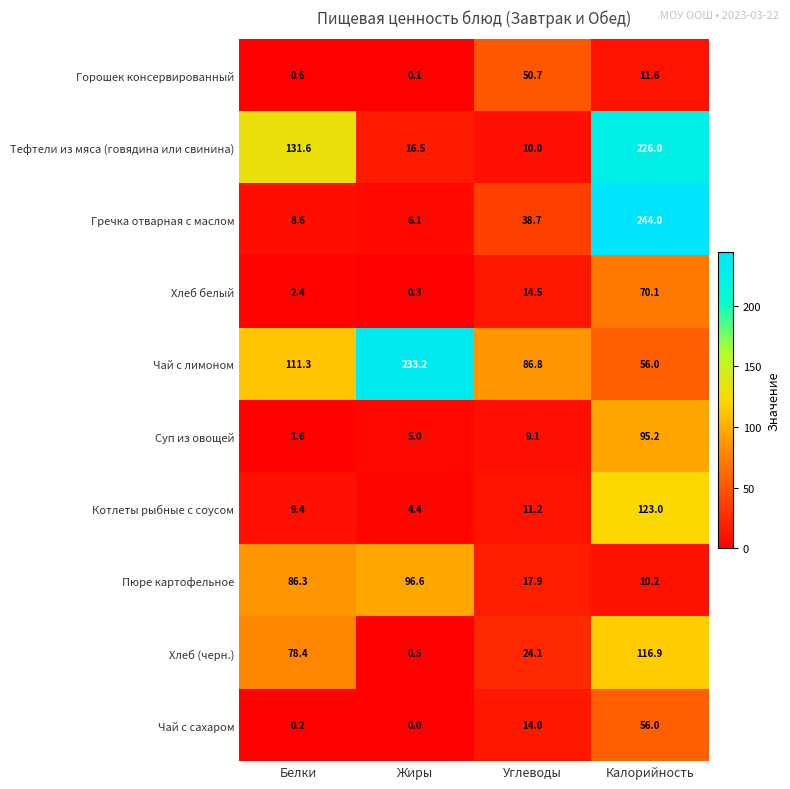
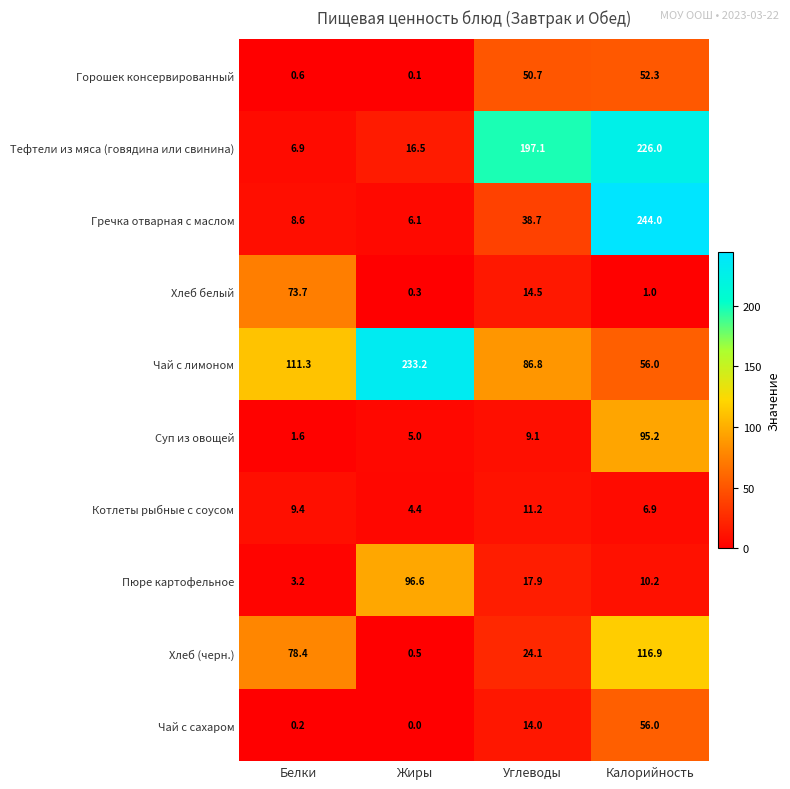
Горошек консервированный, Калорийность: 11.6 -> 52.3
Тефтели из мяса (говядина или свинина), Белки: 131.6 -> 6.9
Тефтели из мяса (говядина или свинина), Углеводы: 10.0 -> 197.1
Хлеб белый, Белки: 2.4 -> 73.7
Хлеб белый, Калорийность: 70.1 -> 1.0
Котлеты рыбные с соусом, Калорийность: 123.0 -> 6.9
Пюре картофельное, Белки: 86.3 -> 3.2
